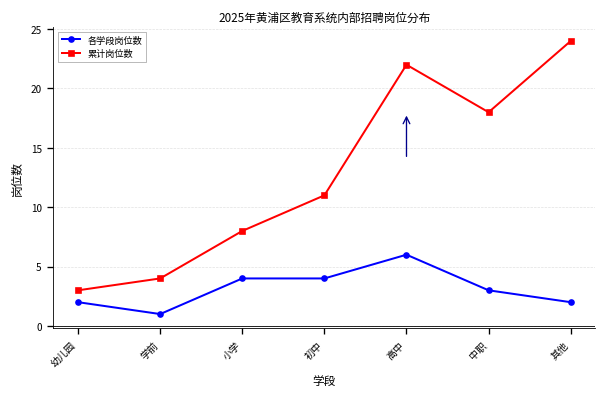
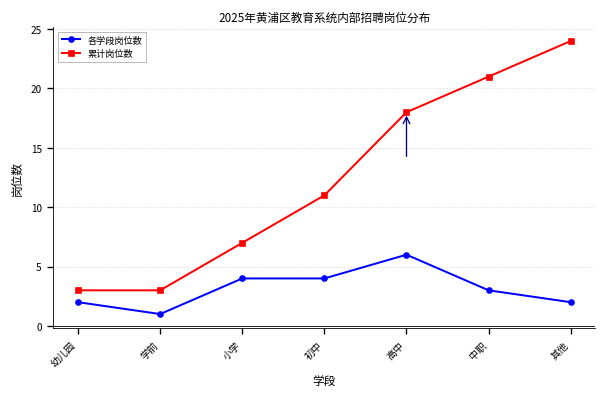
累计岗位数, 学前: 4 -> 3
累计岗位数, 小学: 8 -> 7
累计岗位数, 高中: 22 -> 18
累计岗位数, 中职: 18 -> 21
